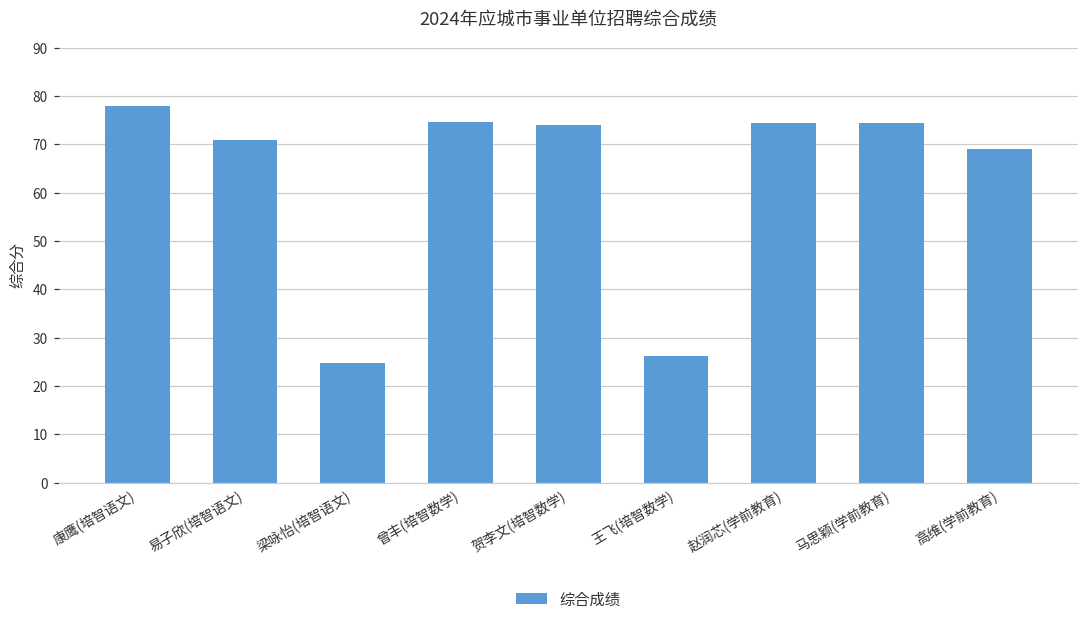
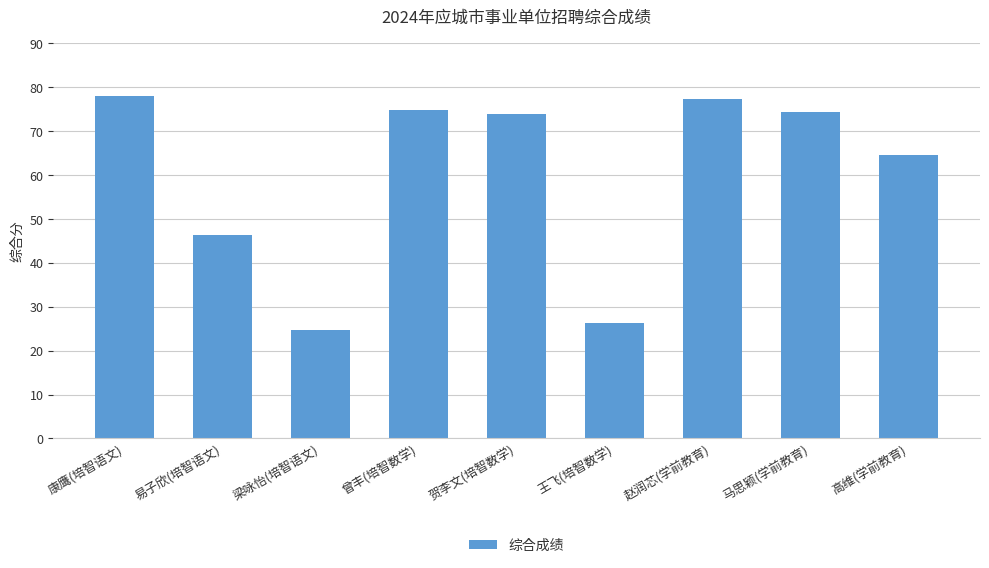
易子欣(培智语文): 71 -> 46
赵润芯(学前教育): 74 -> 77
高维(学前教育): 69 -> 65
